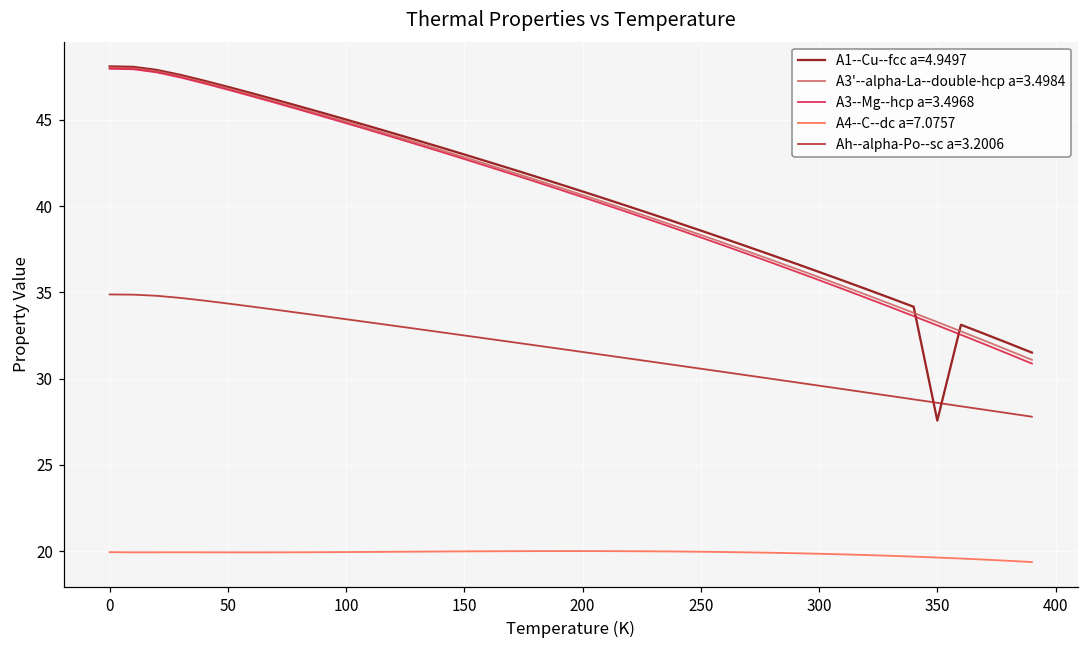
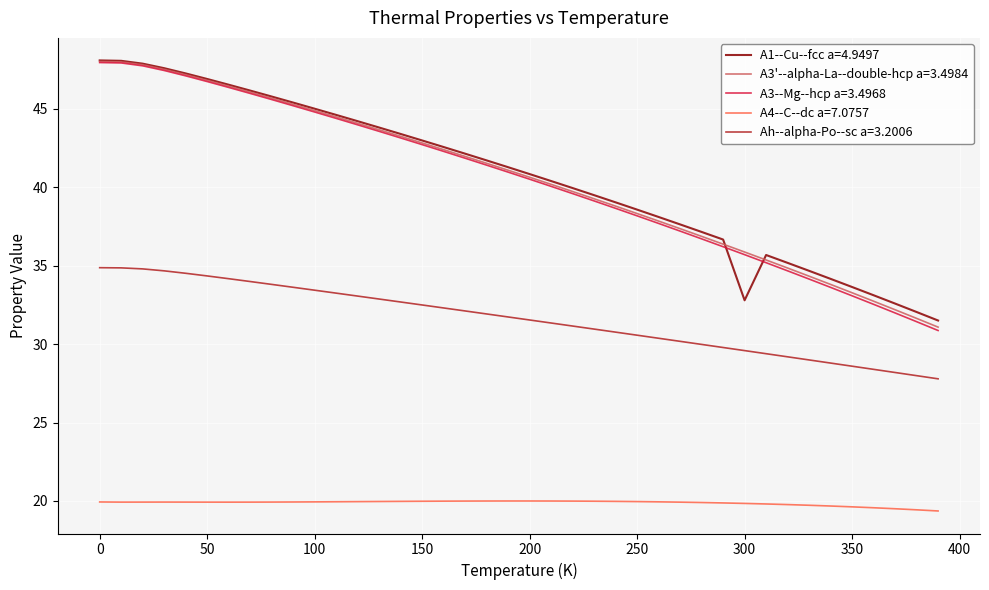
A1--Cu--fcc a=4.9497, 300: 36.2 -> 32.8
A1--Cu--fcc a=4.9497, 350: 27.6 -> 33.6
